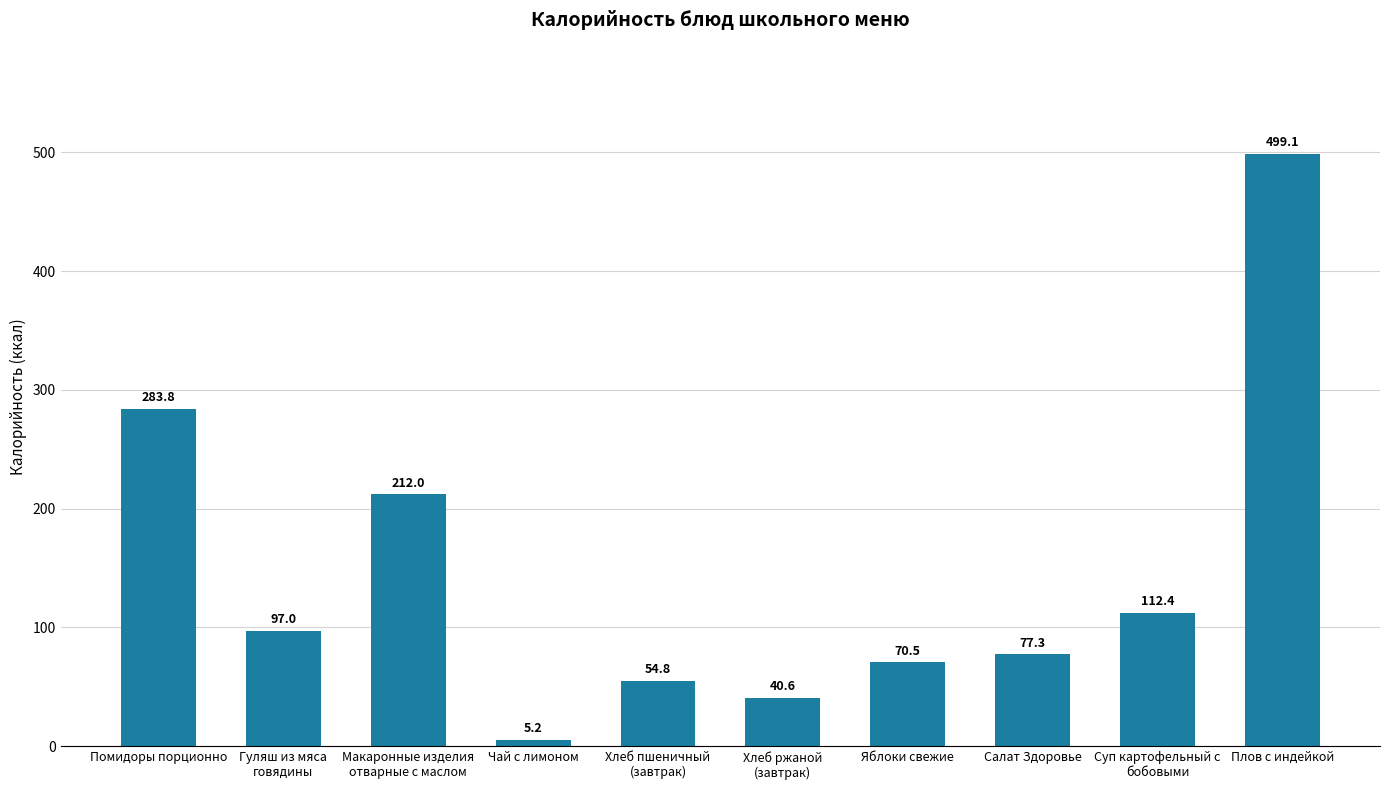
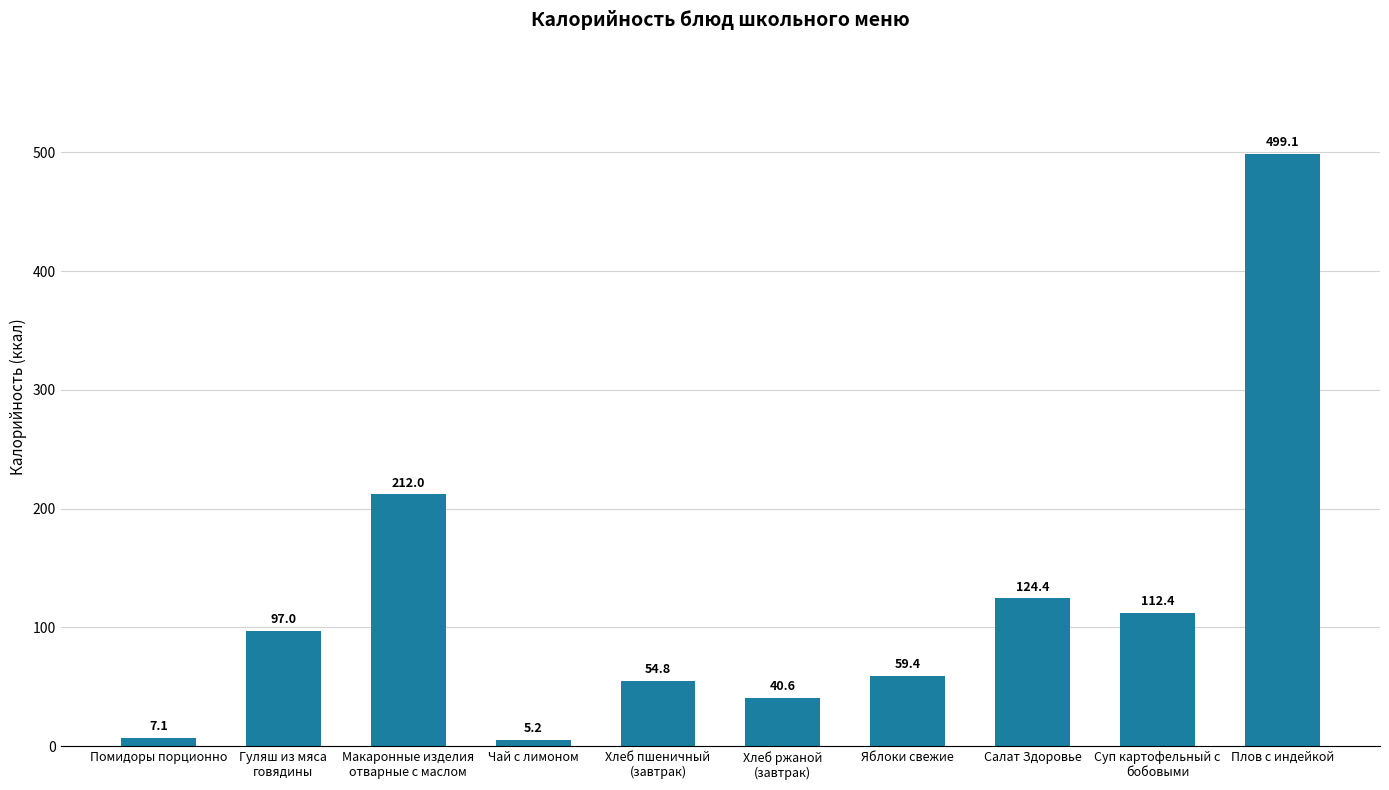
Помидоры порционно: 283.8 -> 7.1
Яблоки свежие: 70.5 -> 59.4
Салат Здоровье: 77.3 -> 124.4
